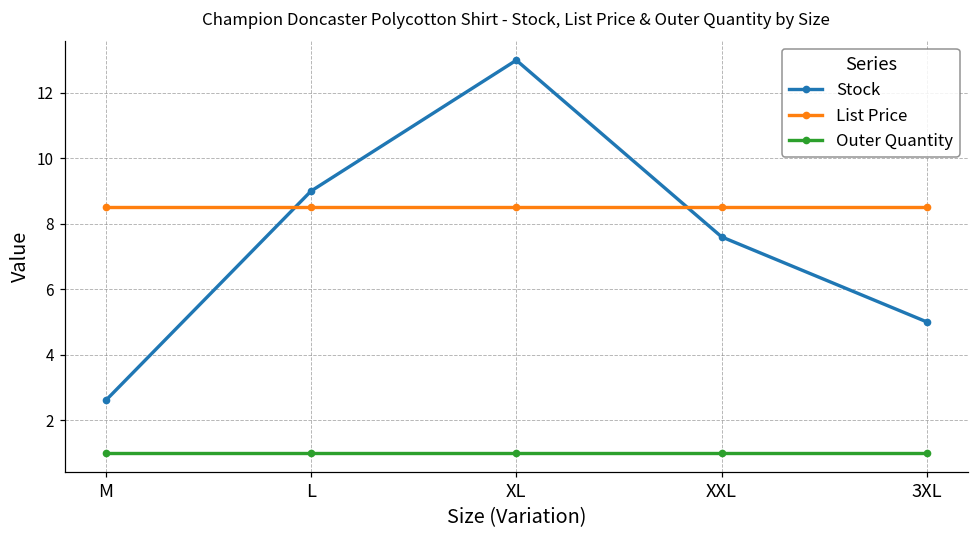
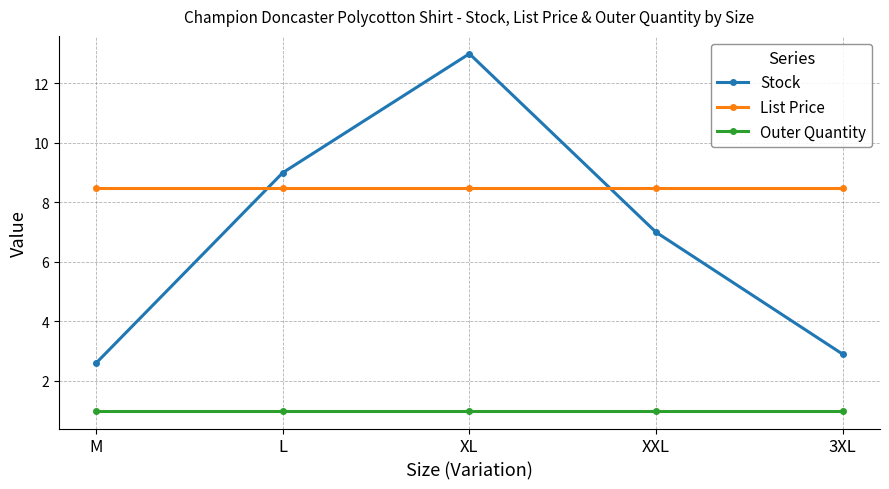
Stock, XXL: 7.6 -> 7.0
Stock, 3XL: 5.0 -> 2.9
